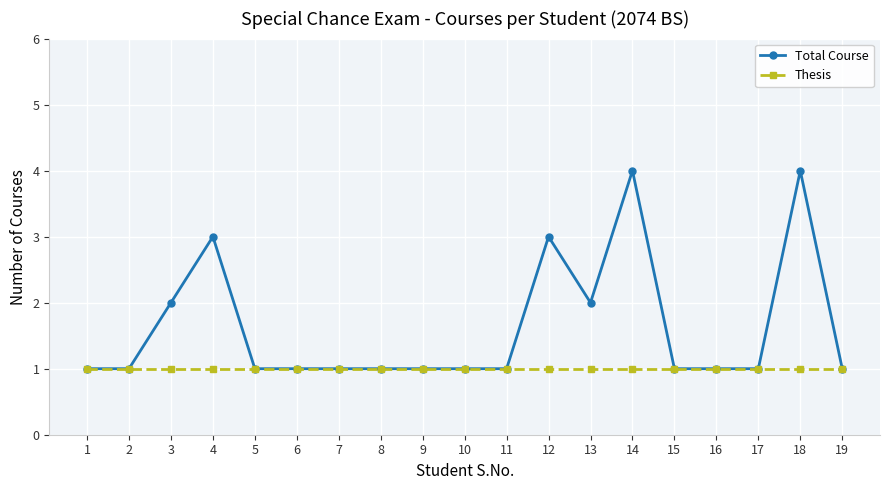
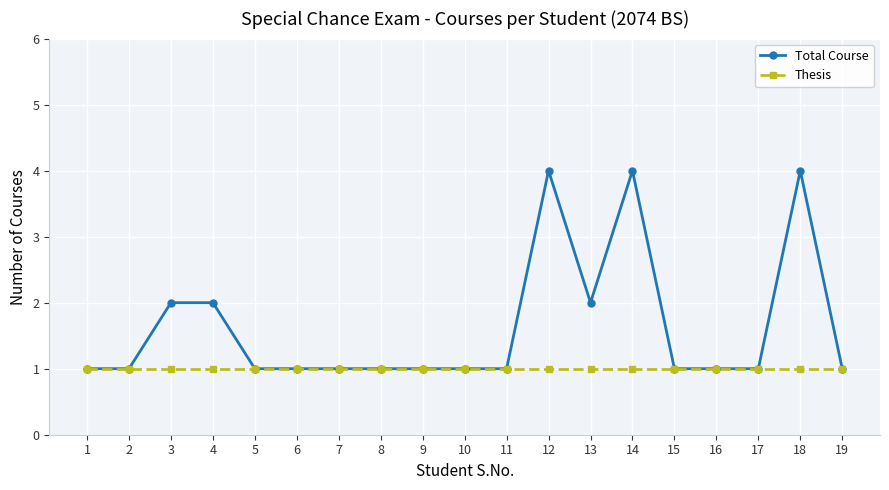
Total Course, 4: 3 -> 2
Total Course, 12: 3 -> 4
